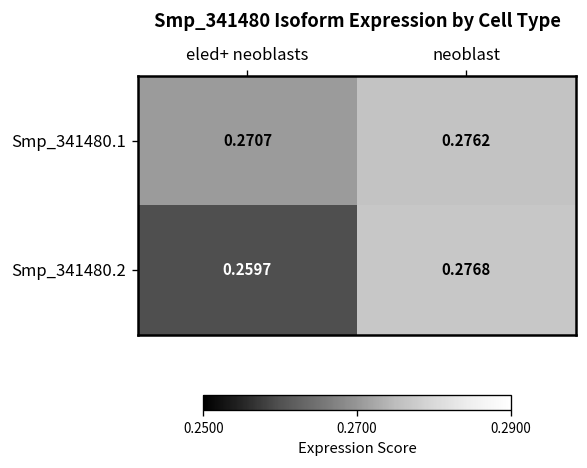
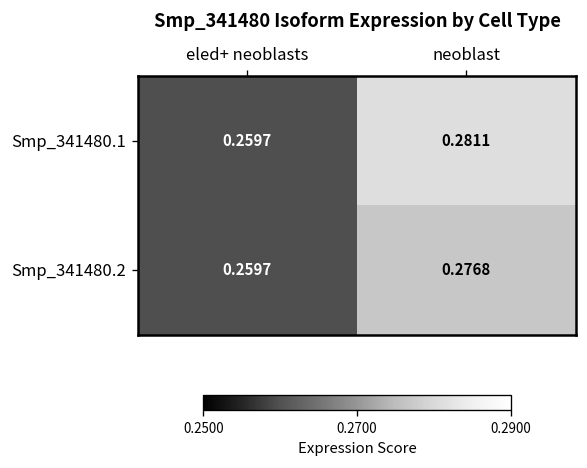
Smp_341480.1, eled+ neoblasts: 0.2707 -> 0.2597
Smp_341480.1, neoblast: 0.2762 -> 0.2811
